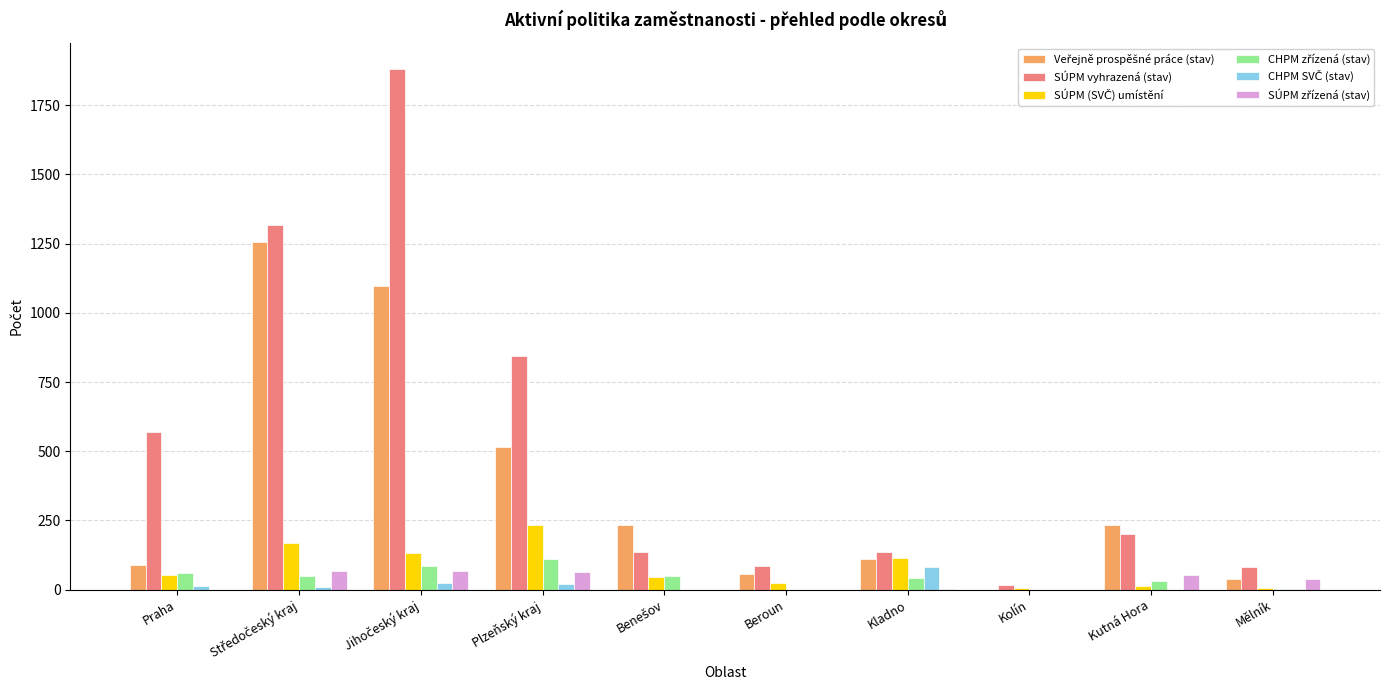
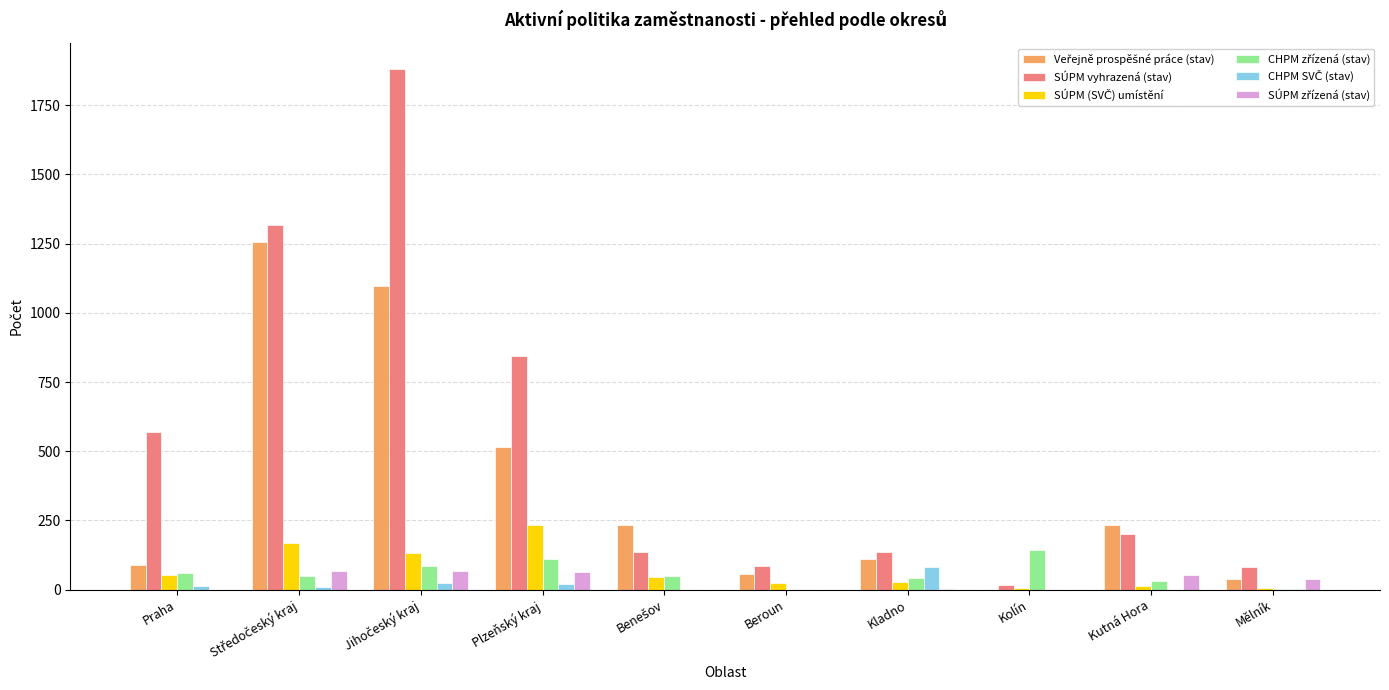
SÚPM (SVČ) umístění, Kladno: 120 -> 30
CHPM zřízená (stav), Kolín: 0 -> 150
